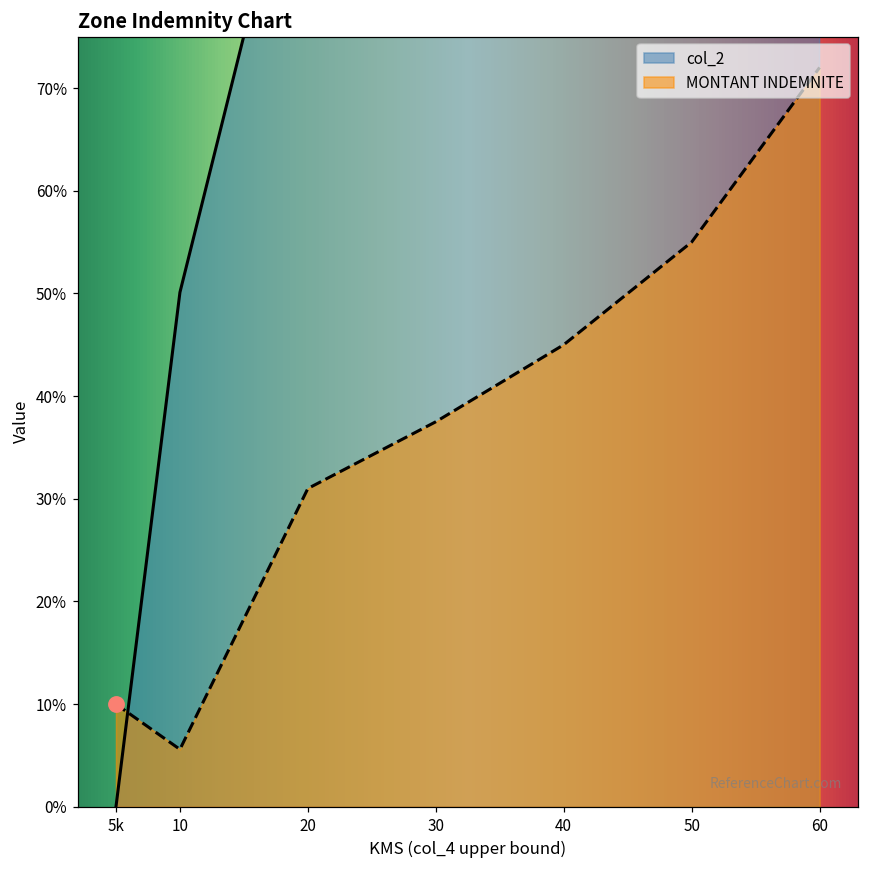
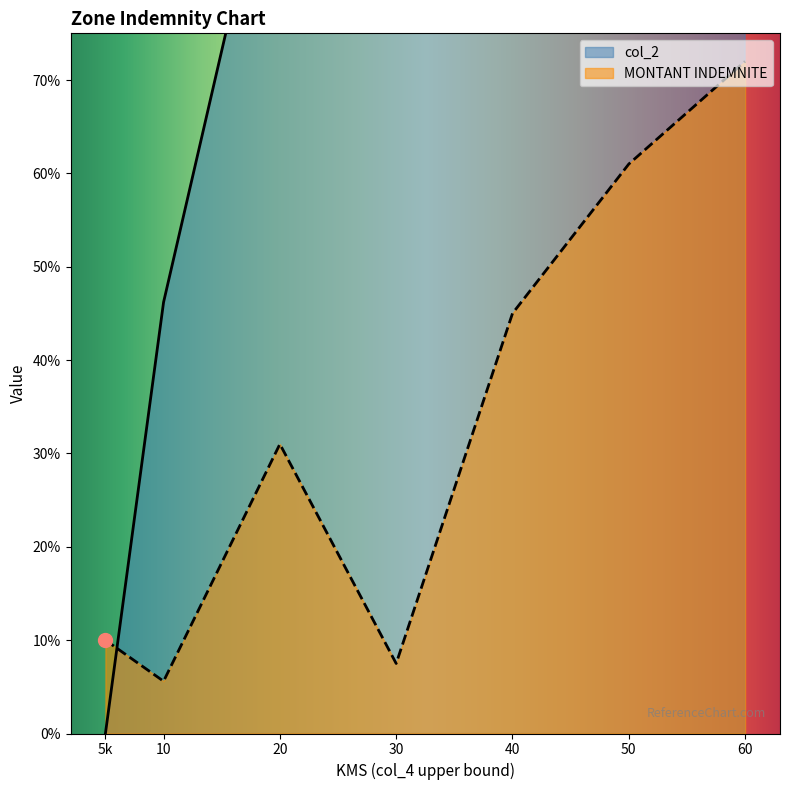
col_2, 10: 50% -> 46%
MONTANT INDEMNITE, 30: 38% -> 8%
MONTANT INDEMNITE, 50: 55% -> 61%
